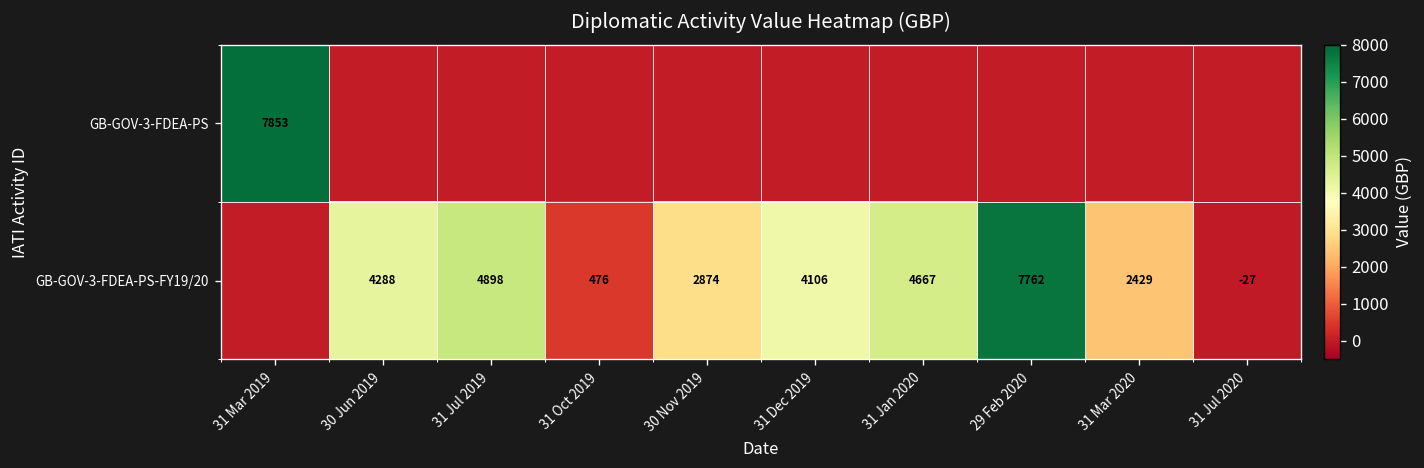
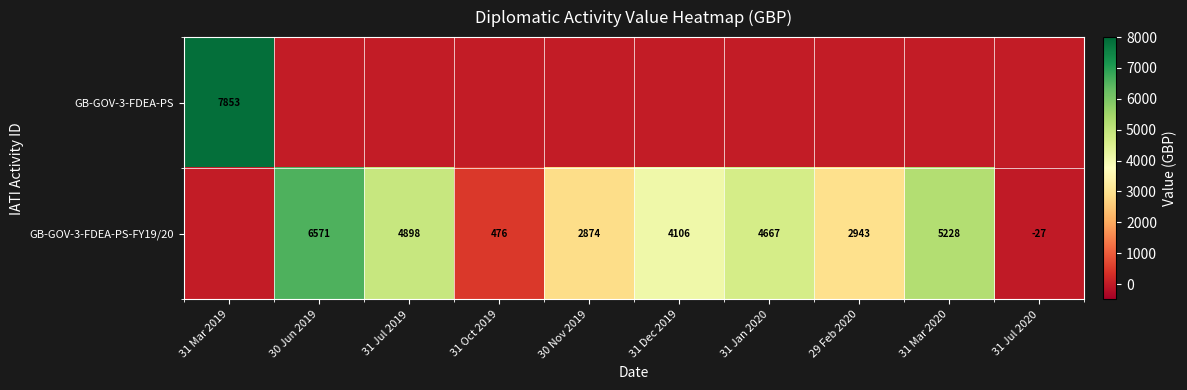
GB-GOV-3-FDEA-PS-FY19/20, 30 Jun 2019: 4288 -> 6571
GB-GOV-3-FDEA-PS-FY19/20, 29 Feb 2020: 7762 -> 2943
GB-GOV-3-FDEA-PS-FY19/20, 31 Mar 2020: 2429 -> 5228
